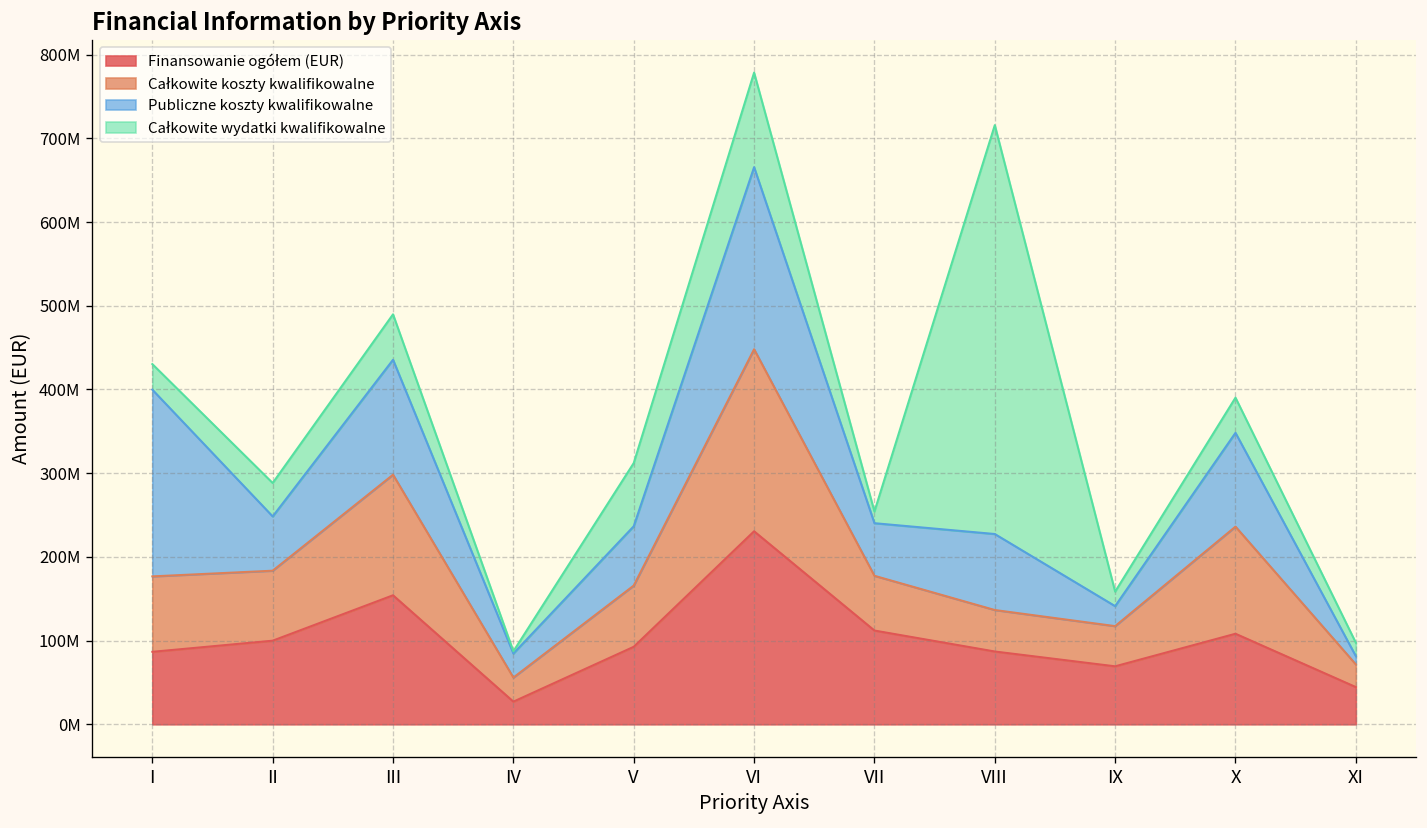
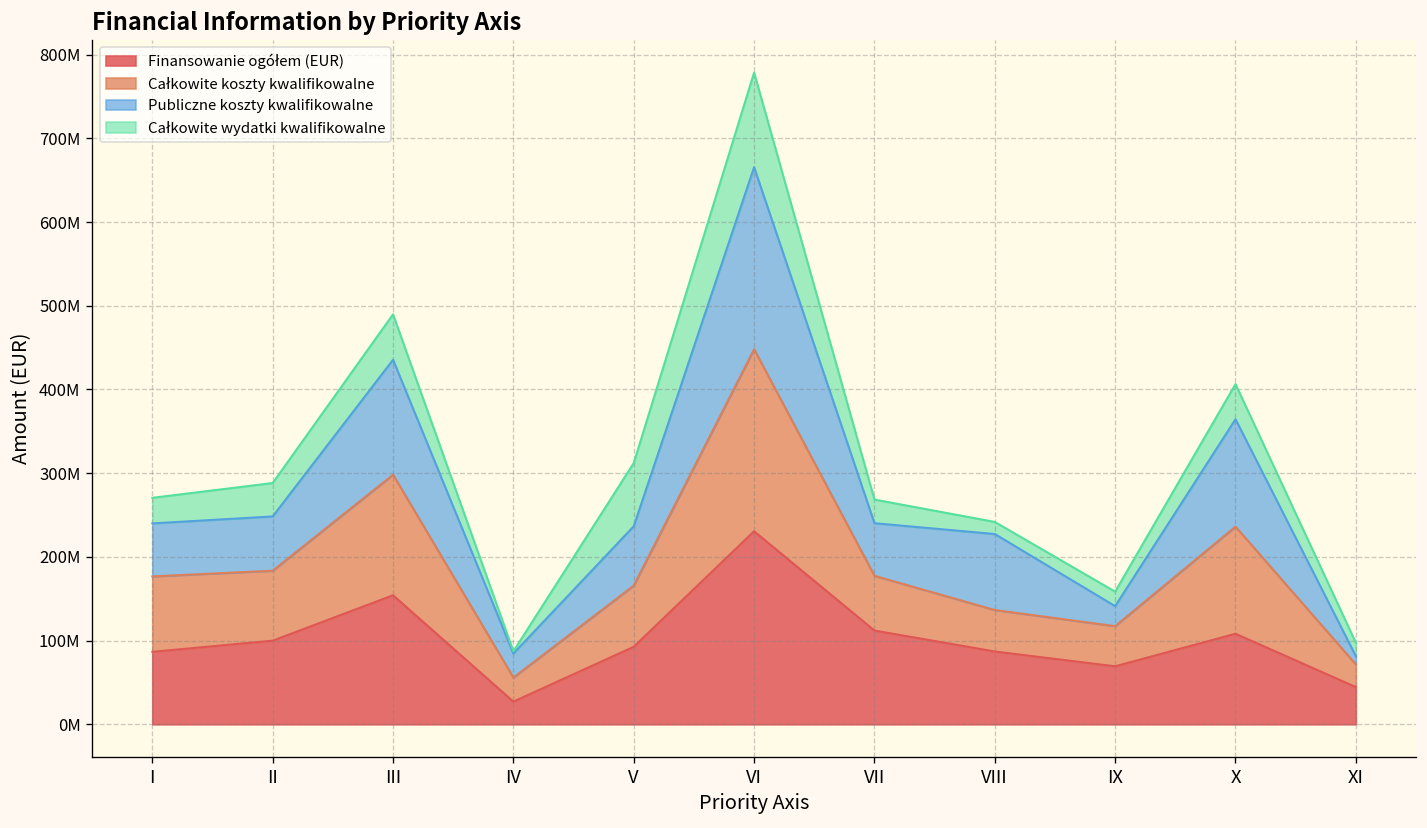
Publiczne koszty kwalifikowalne, I: 220000000 -> 60000000
Całkowite wydatki kwalifikowalne, VII: 10000000 -> 30000000
Całkowite wydatki kwalifikowalne, VIII: 490000000 -> 10000000
Publiczne koszty kwalifikowalne, X: 110000000 -> 130000000
